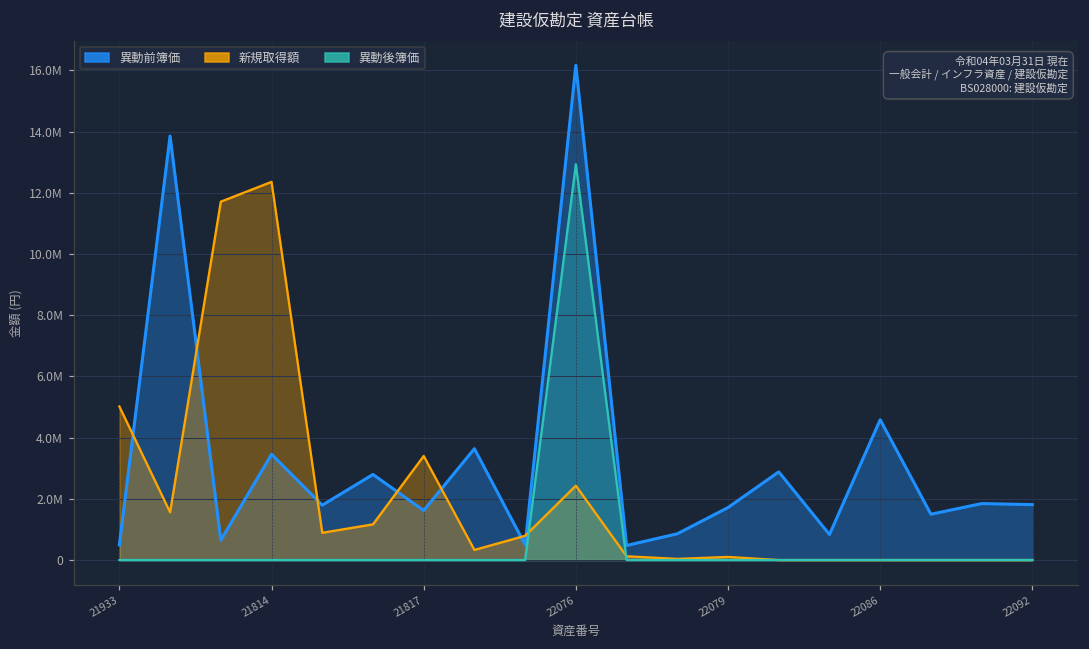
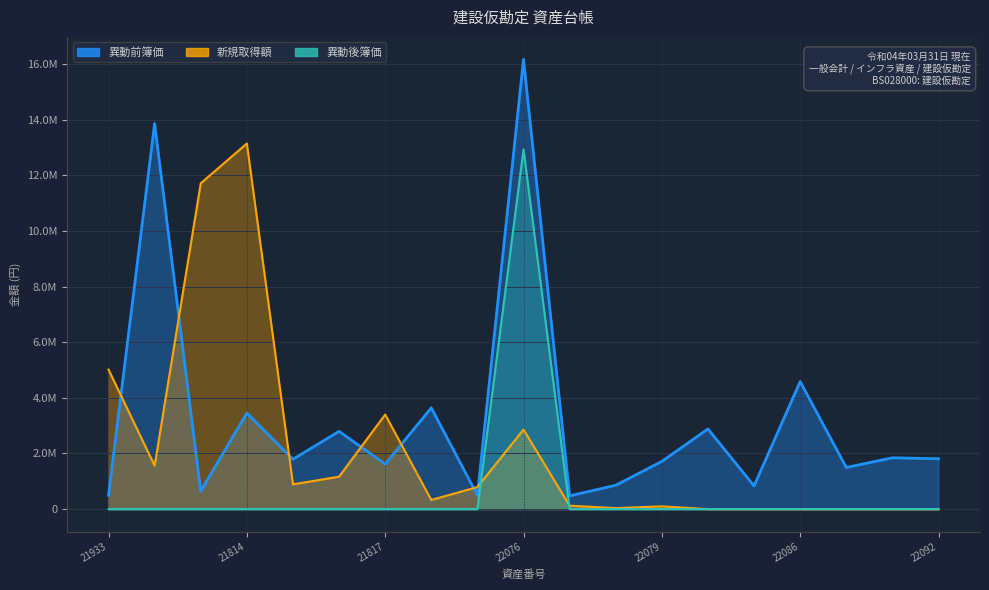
新規取得額, 21814: 12400000 -> 13100000
新規取得額, 22076: 2400000 -> 2900000
